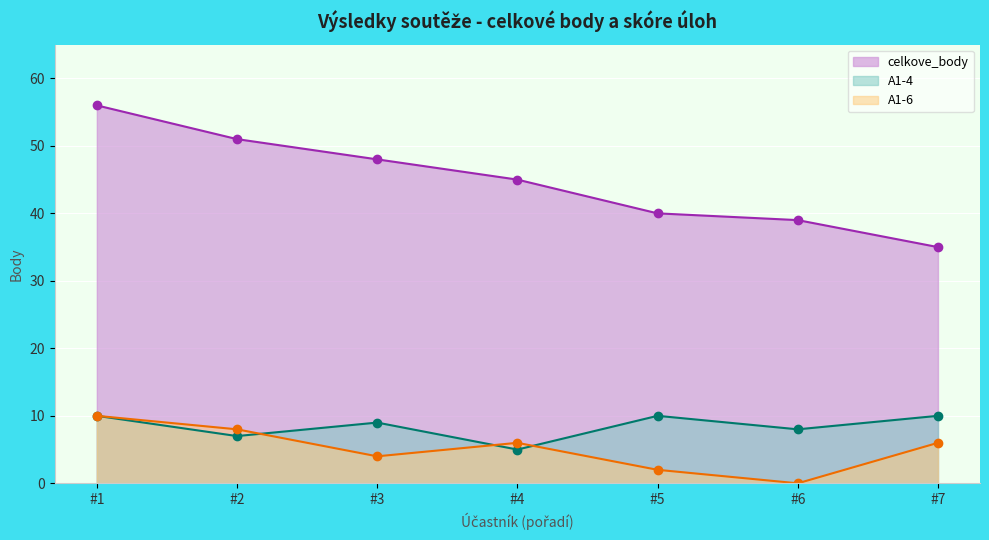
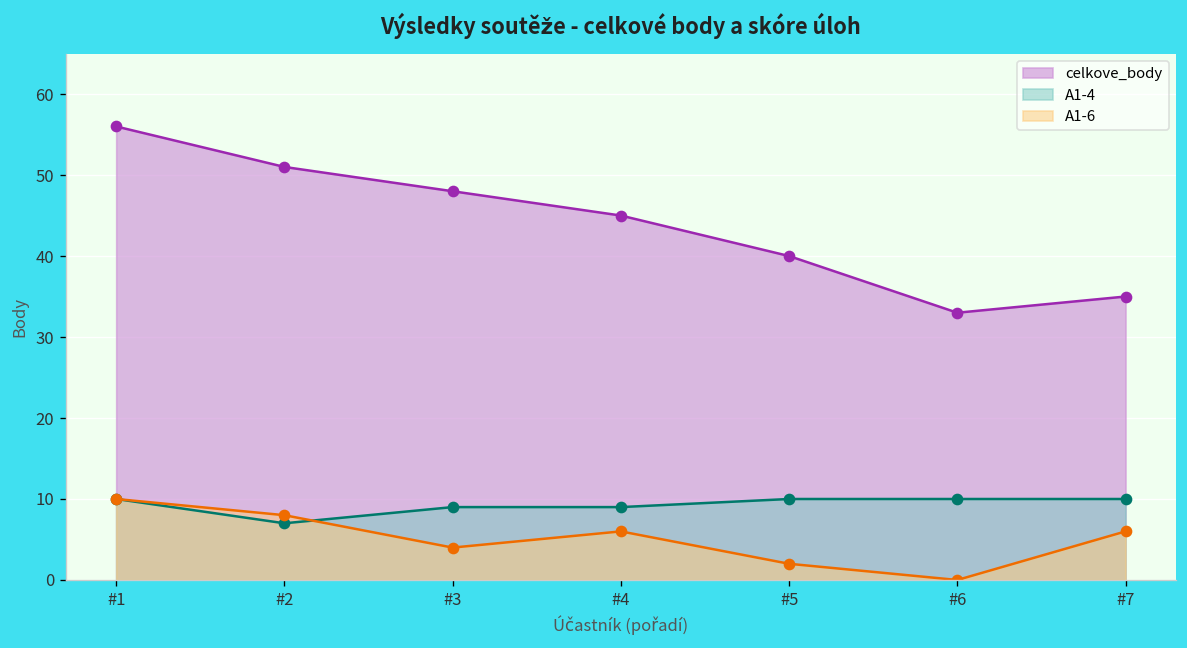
A1-4, #4: 5 -> 9
celkove_body, #6: 39 -> 33
A1-4, #6: 8 -> 10
